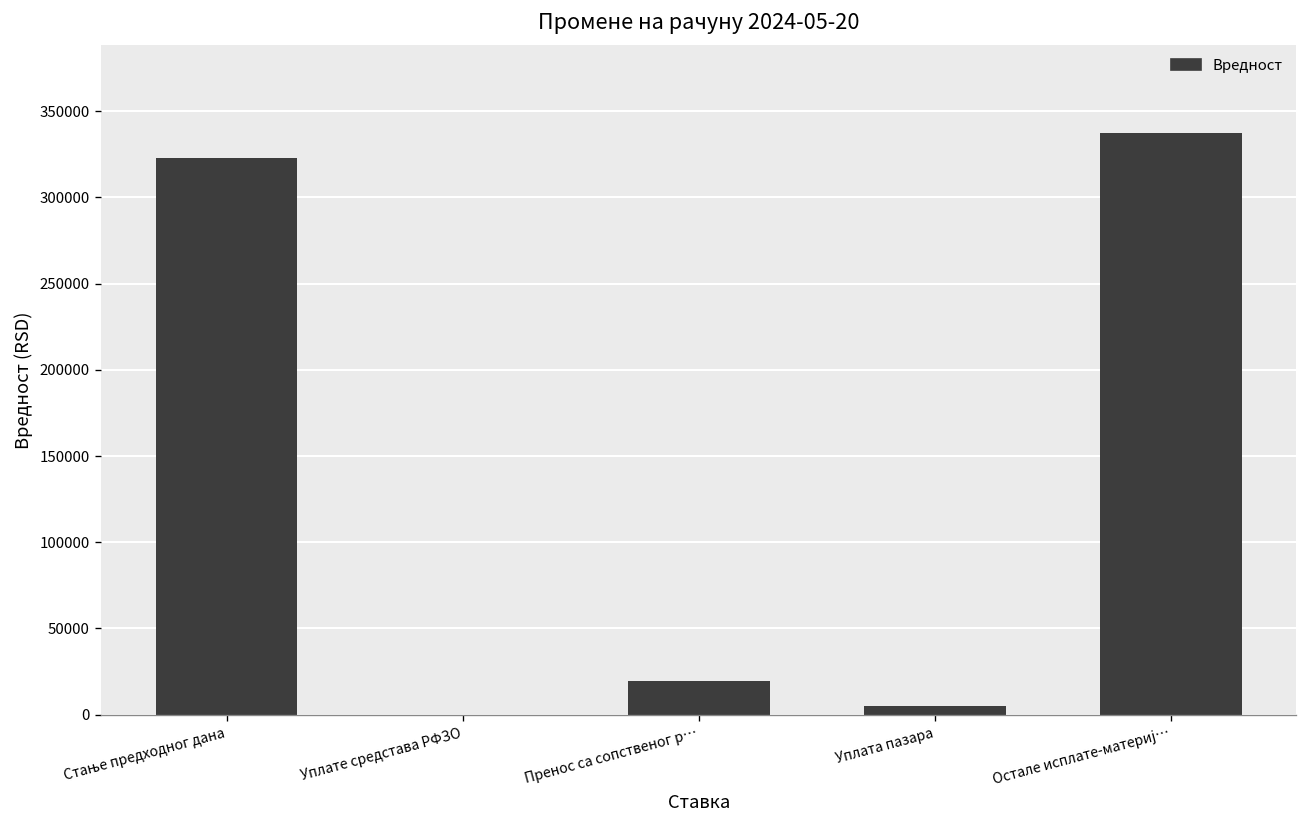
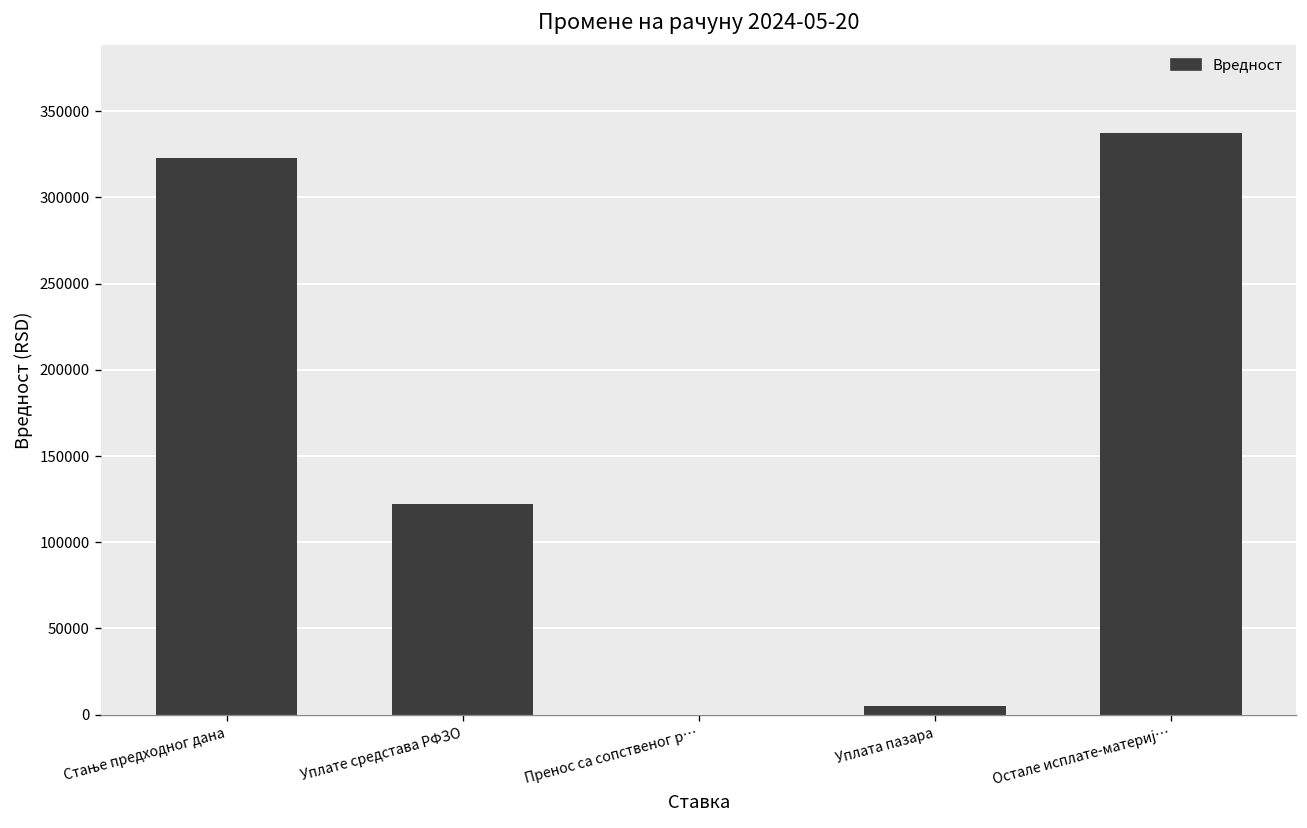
Уплате средстава РФЗО: 0 -> 122000
Пренос са сопственог р…: 20000 -> 0
